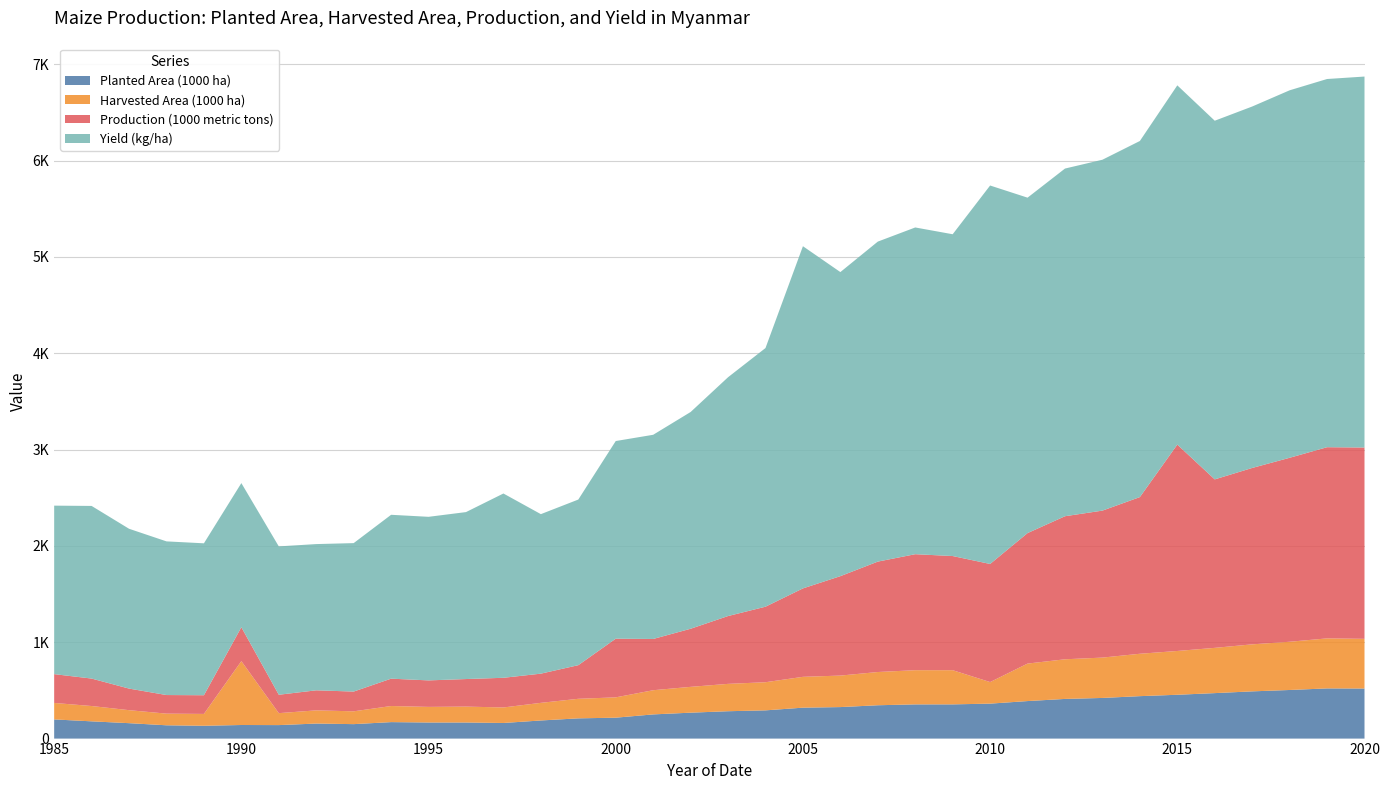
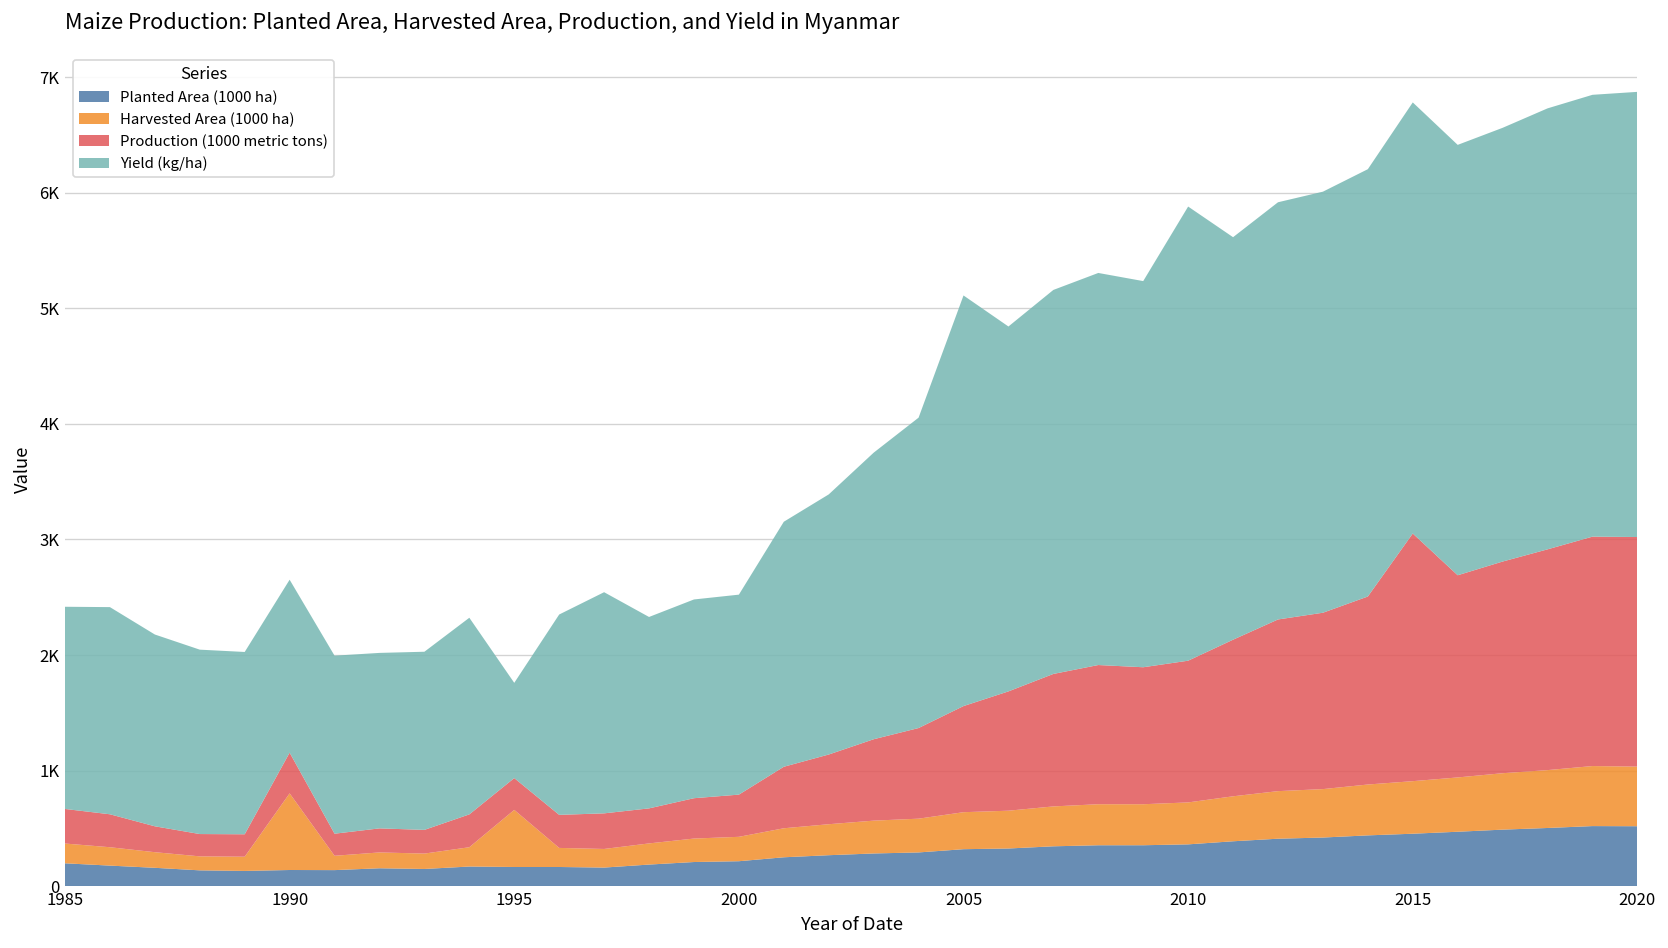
Harvested Area (1000 ha), 1995: 200 -> 500
Yield (kg/ha), 1995: 1700 -> 800
Production (1000 metric tons), 2000: 600 -> 400
Yield (kg/ha), 2000: 2100 -> 1700
Harvested Area (1000 ha), 2010: 200 -> 400
